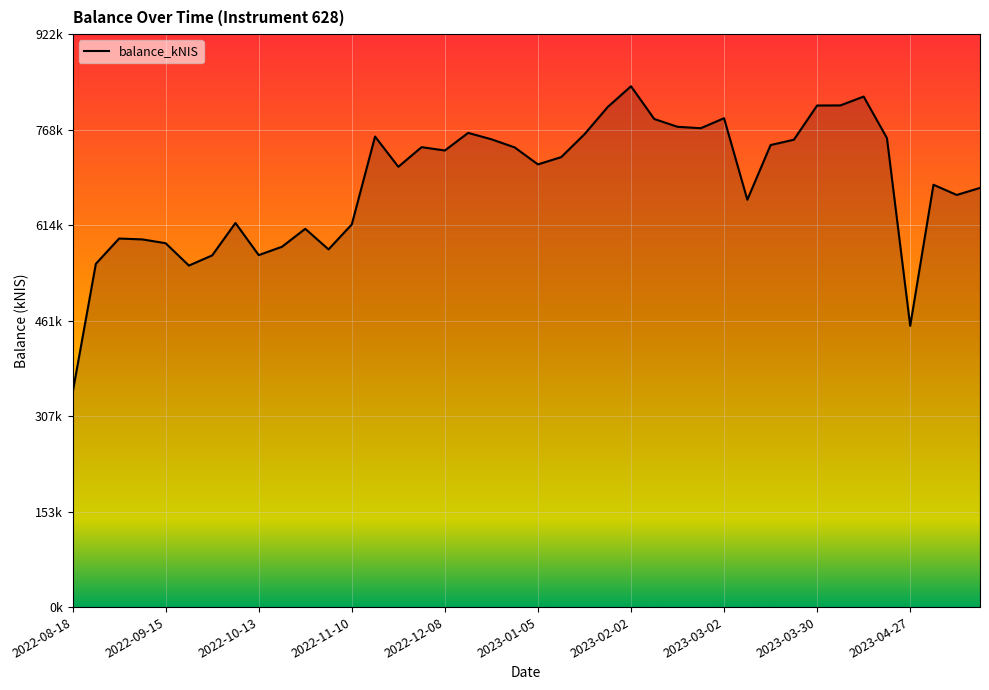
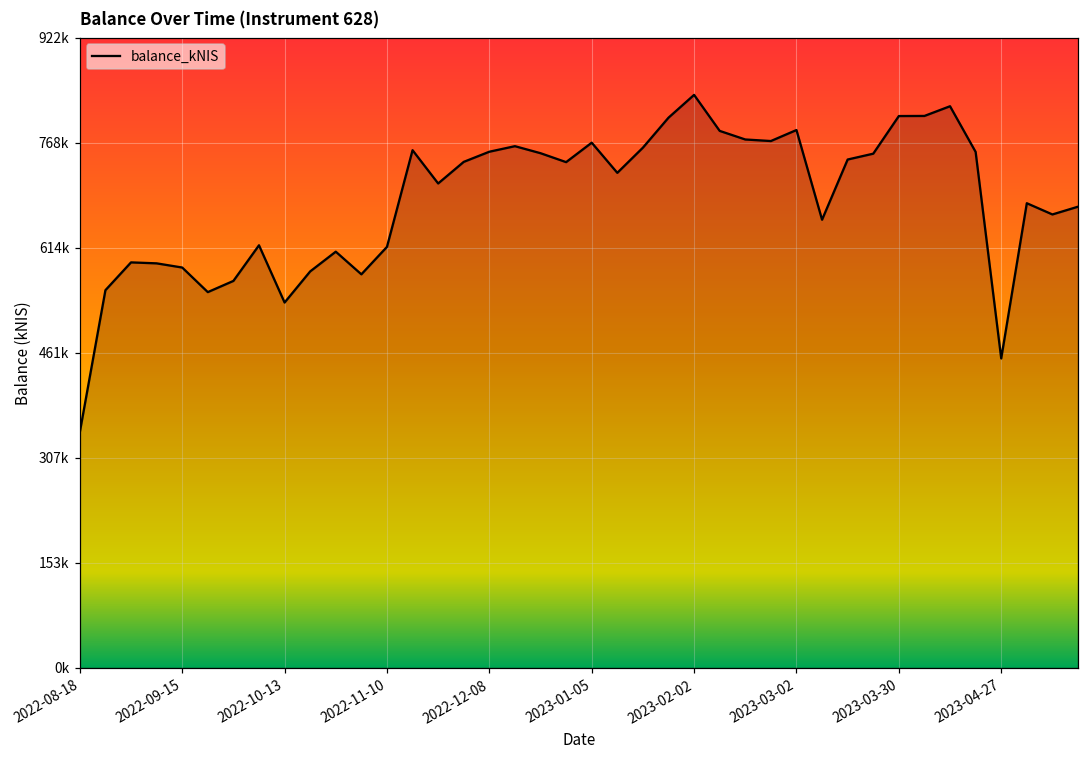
2022-10-13: 570000 -> 530000
2022-12-08: 730000 -> 760000
2023-01-05: 710000 -> 770000
